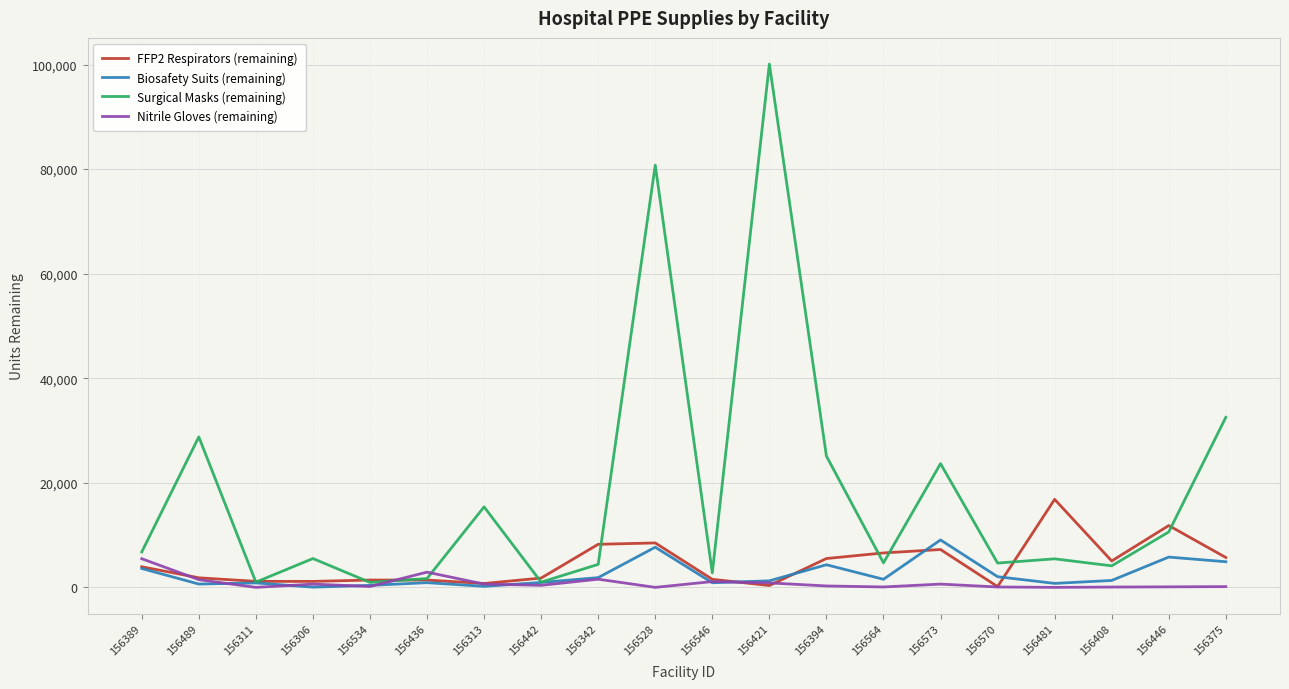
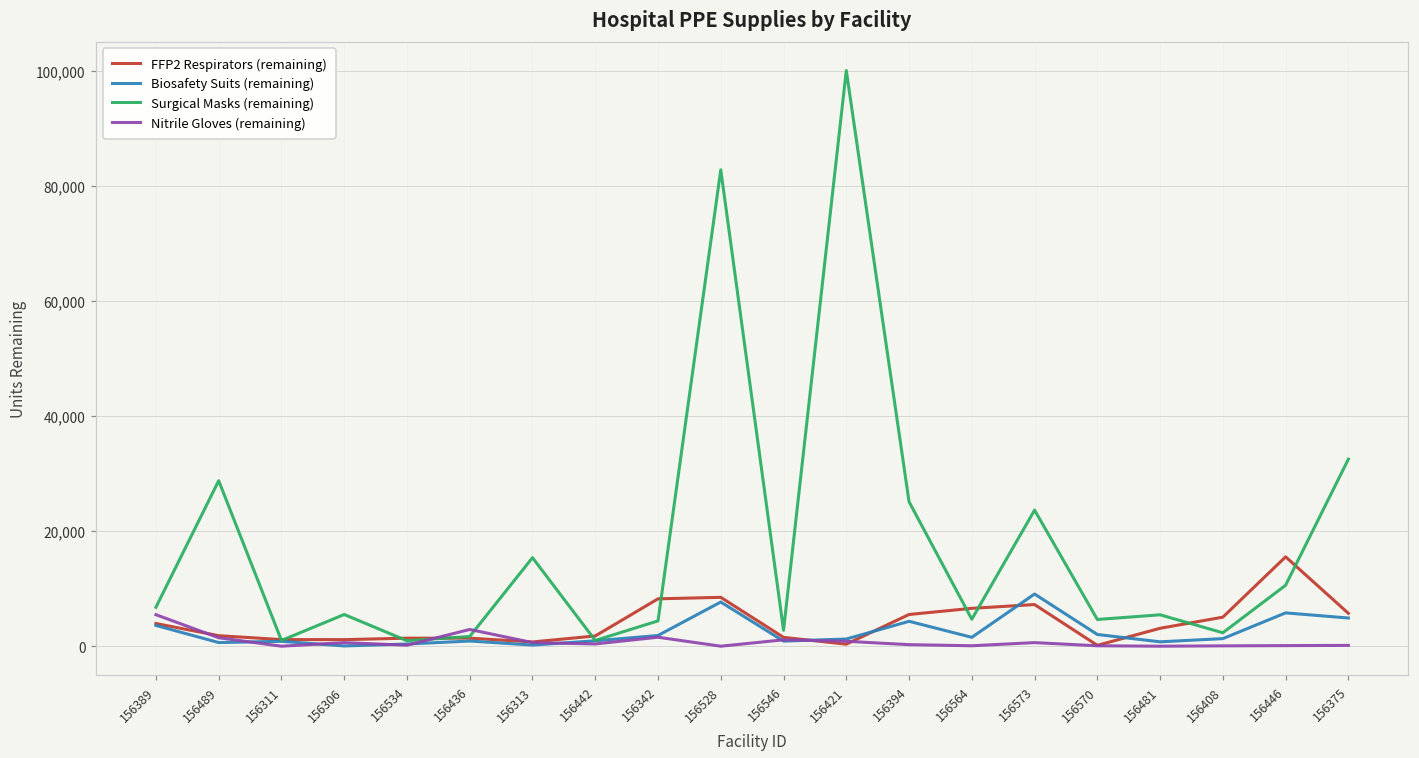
Surgical Masks (remaining), 156528: 81,000 -> 83,000
FFP2 Respirators (remaining), 156481: 17,000 -> 3,000
Surgical Masks (remaining), 156408: 4,000 -> 2,000
FFP2 Respirators (remaining), 156446: 12,000 -> 16,000
